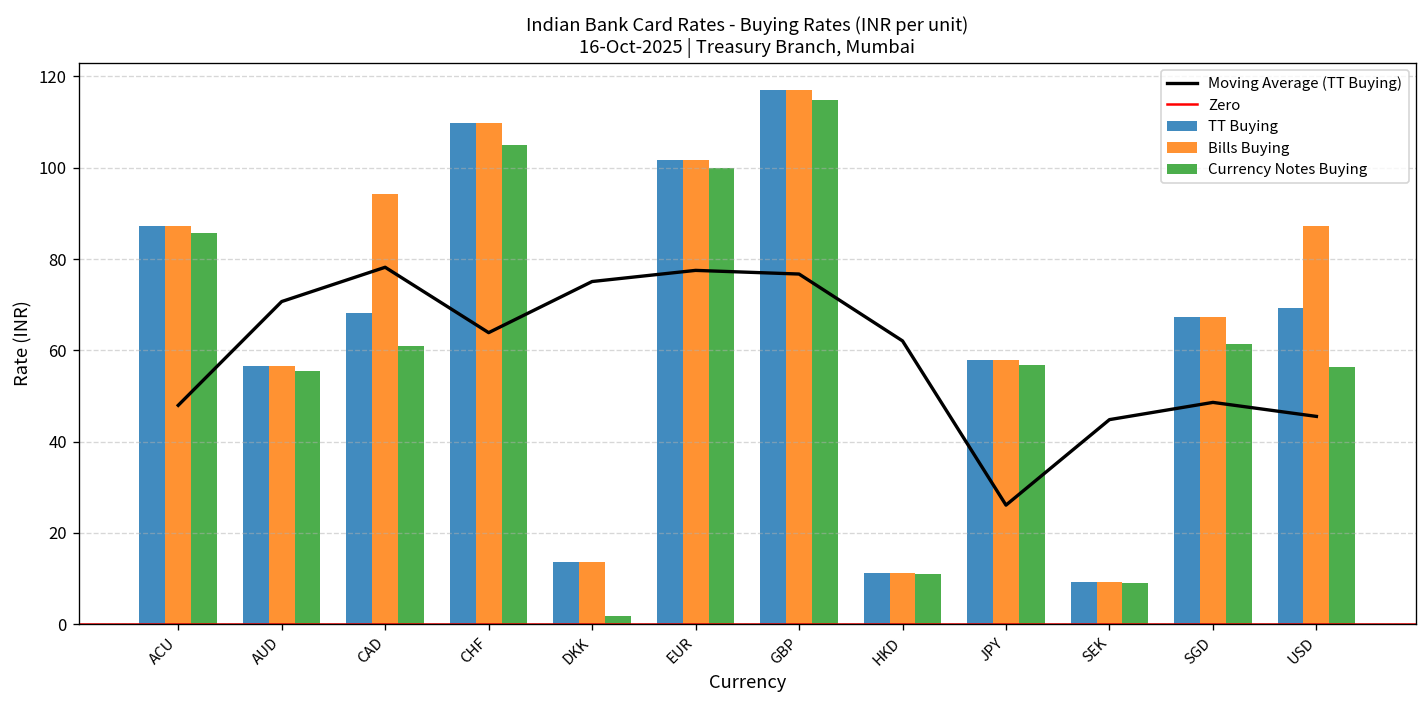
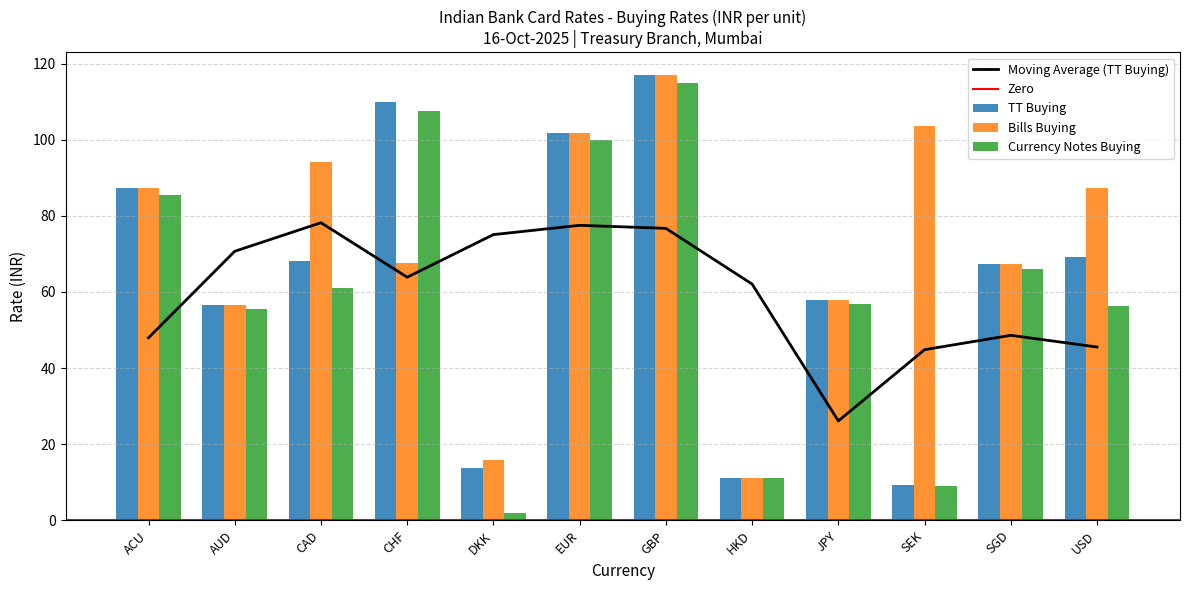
Bills Buying, CHF: 110 -> 67
Currency Notes Buying, CHF: 105 -> 108
Bills Buying, DKK: 14 -> 16
Bills Buying, SEK: 9 -> 104
Currency Notes Buying, SGD: 61 -> 66
